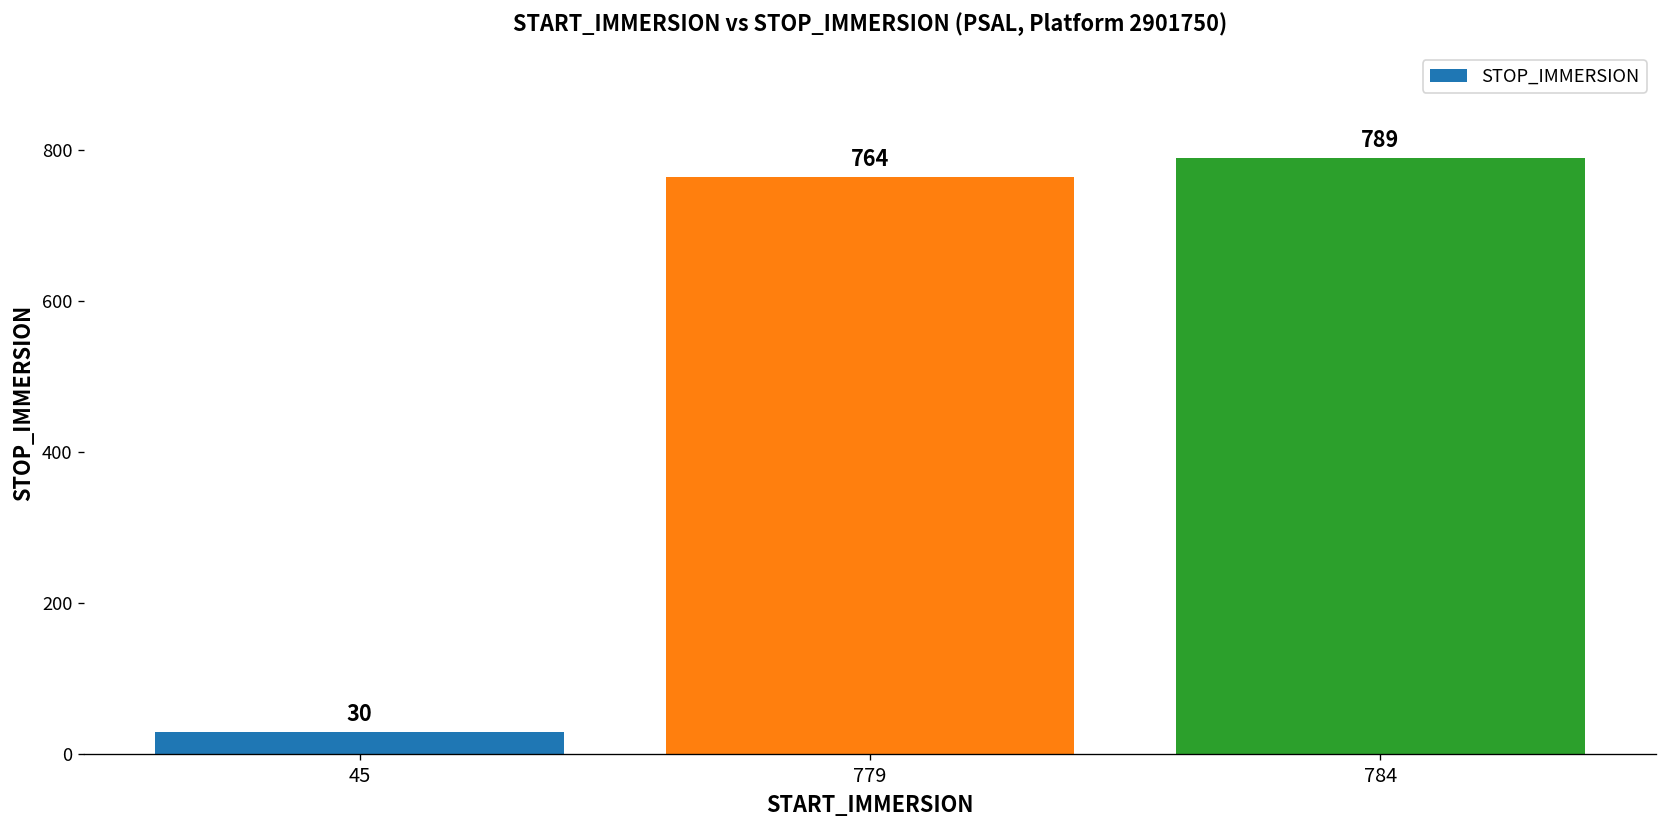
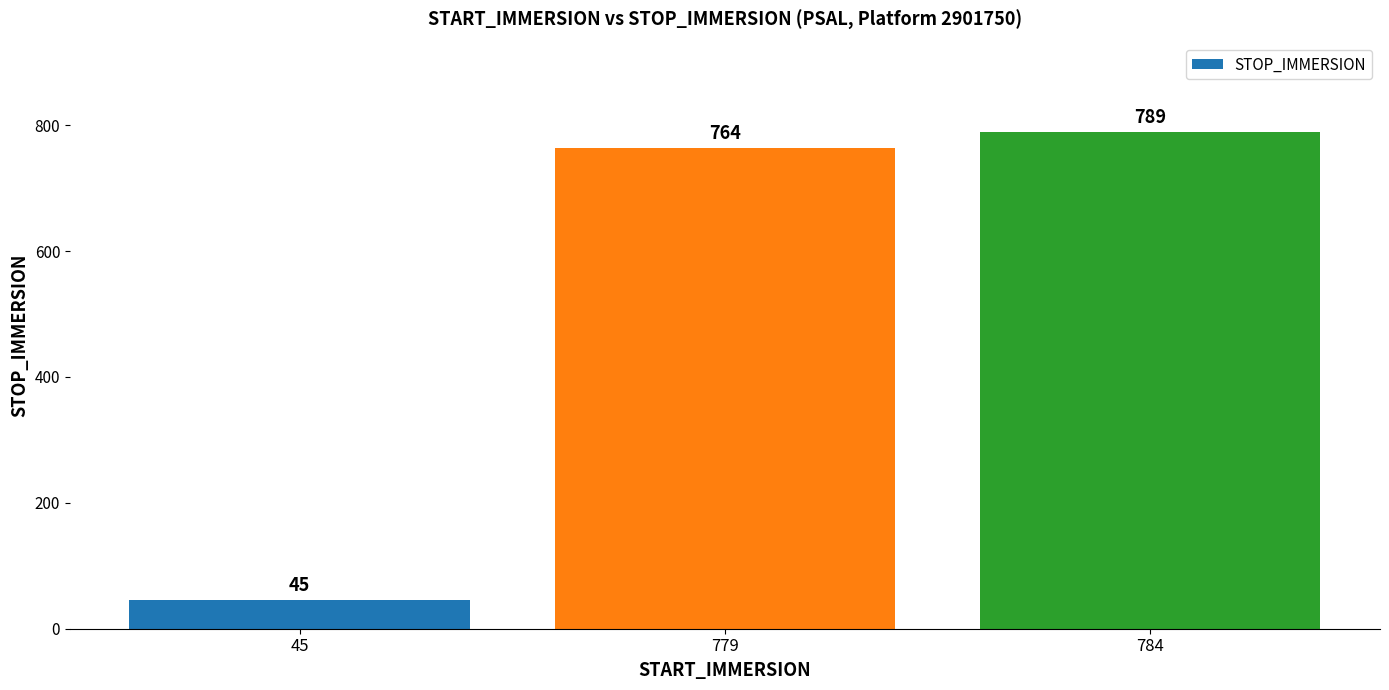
45: 30 -> 45
